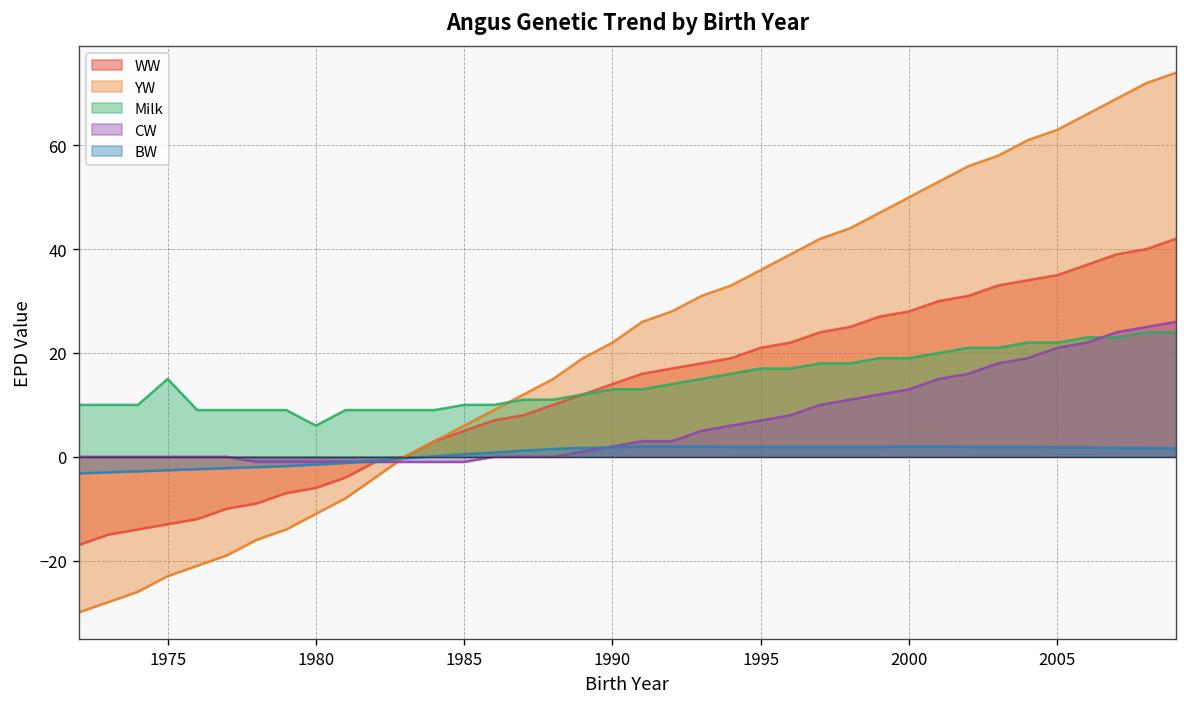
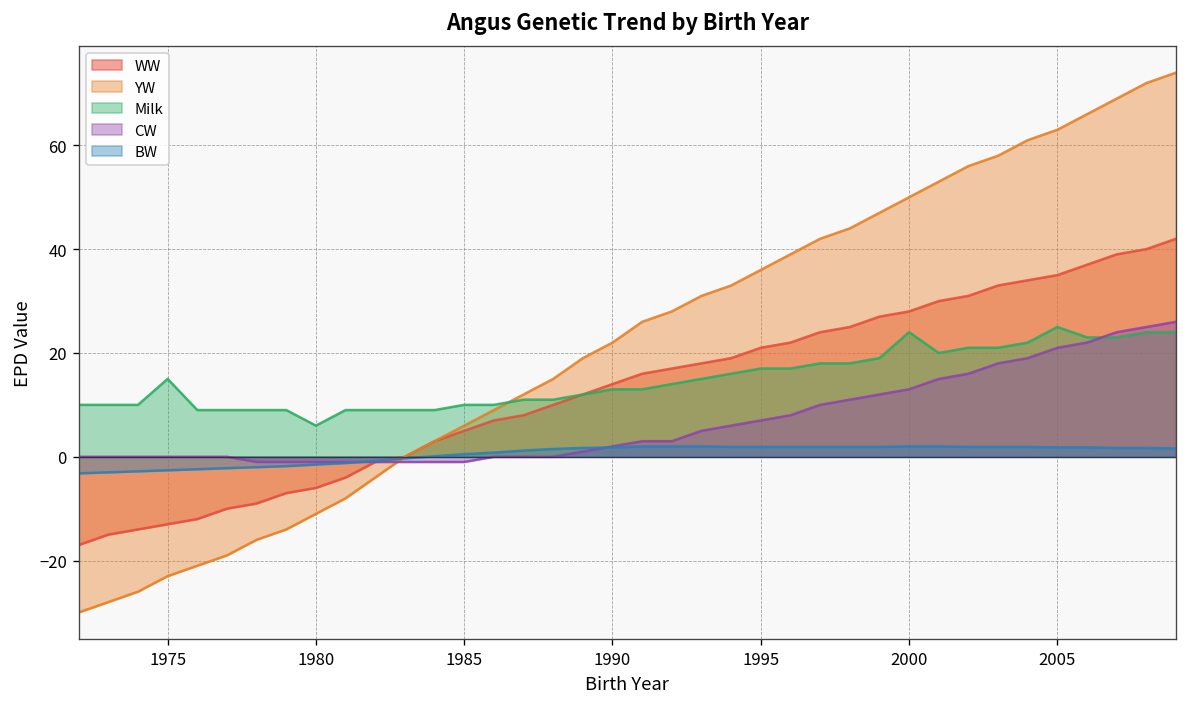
Milk, 2000: 19 -> 24
Milk, 2005: 22 -> 25
